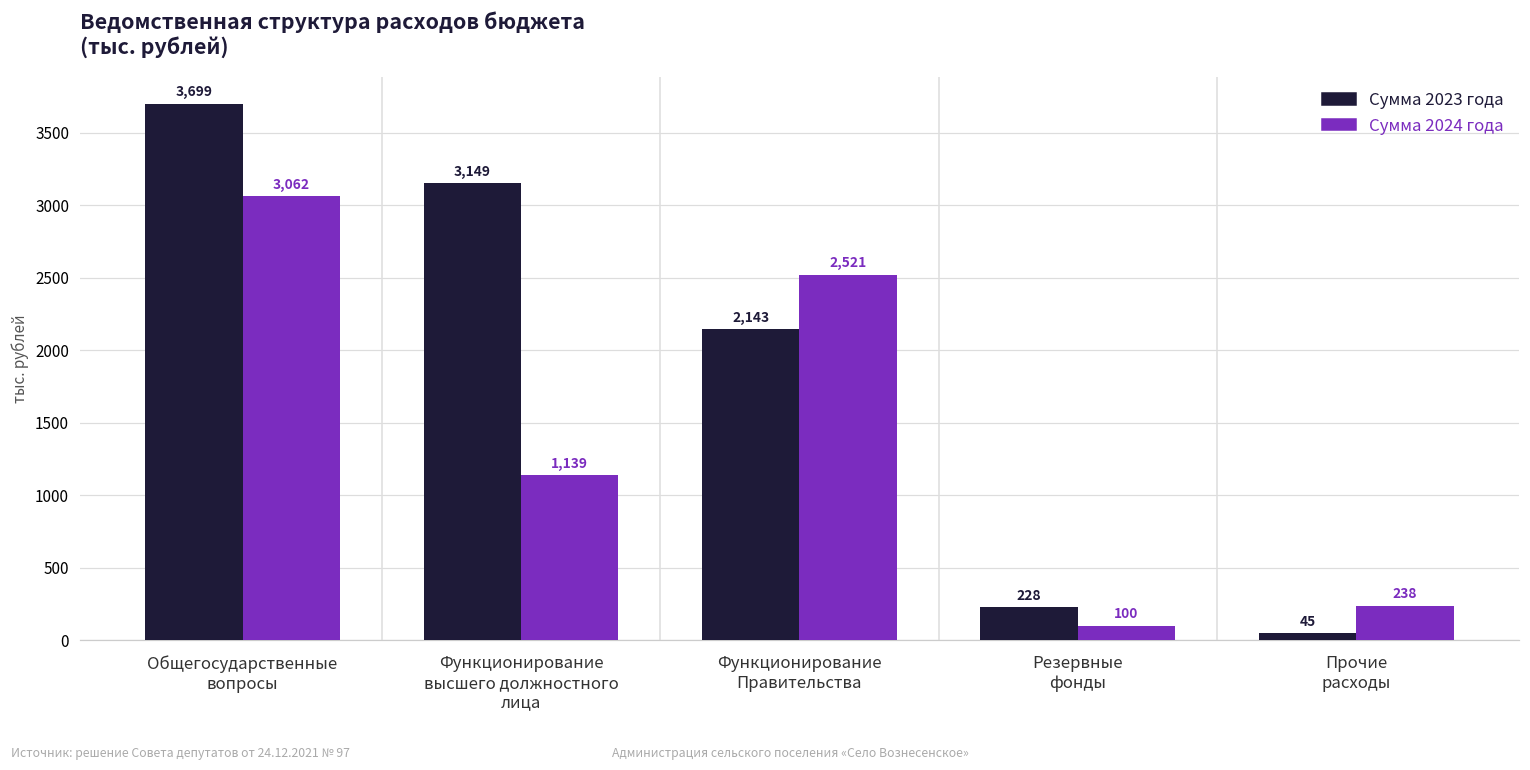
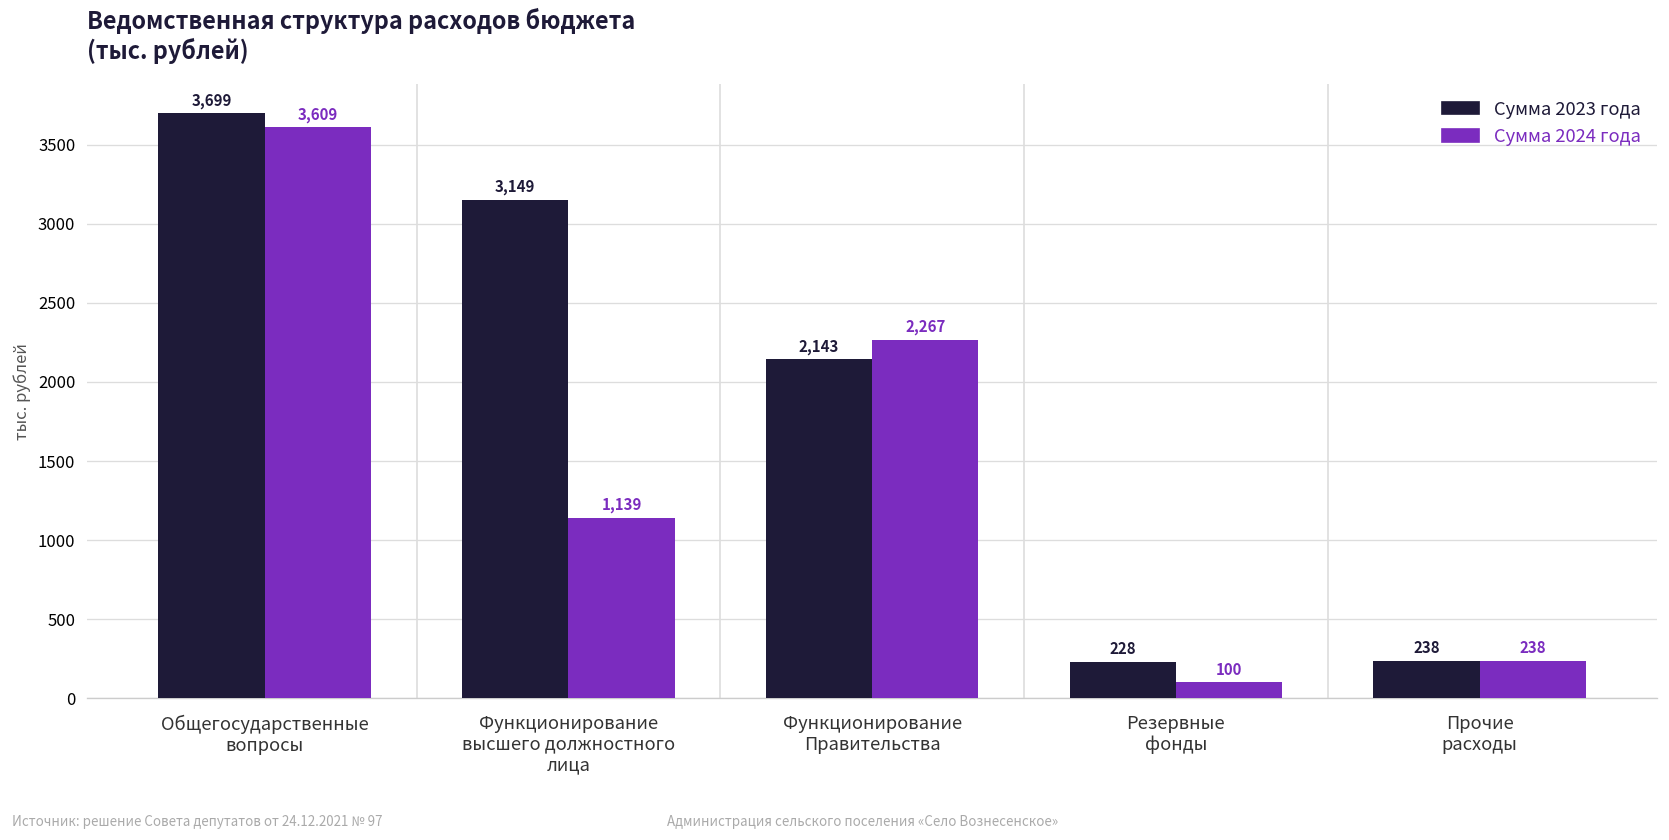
Сумма 2024 года, Общегосударственные вопросы: 3,062 -> 3,609
Сумма 2024 года, Функционирование Правительства: 2,521 -> 2,267
Сумма 2023 года, Прочие расходы: 45 -> 238
